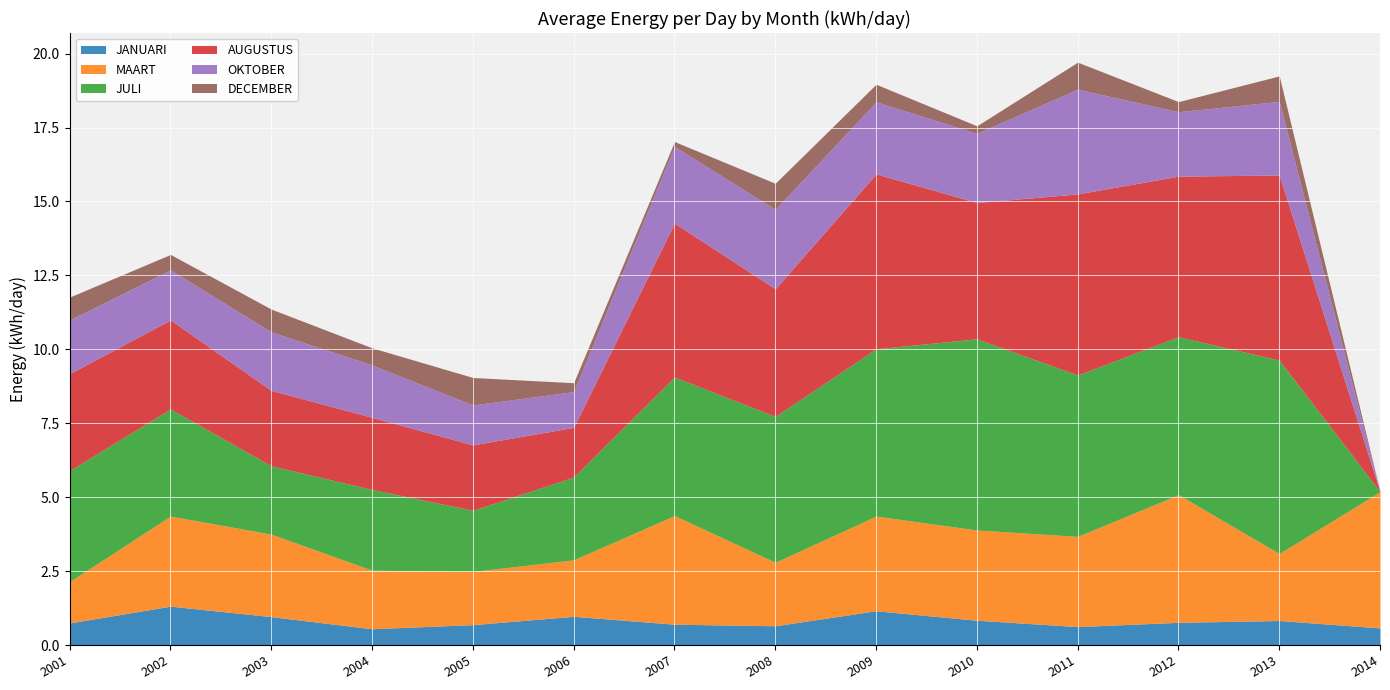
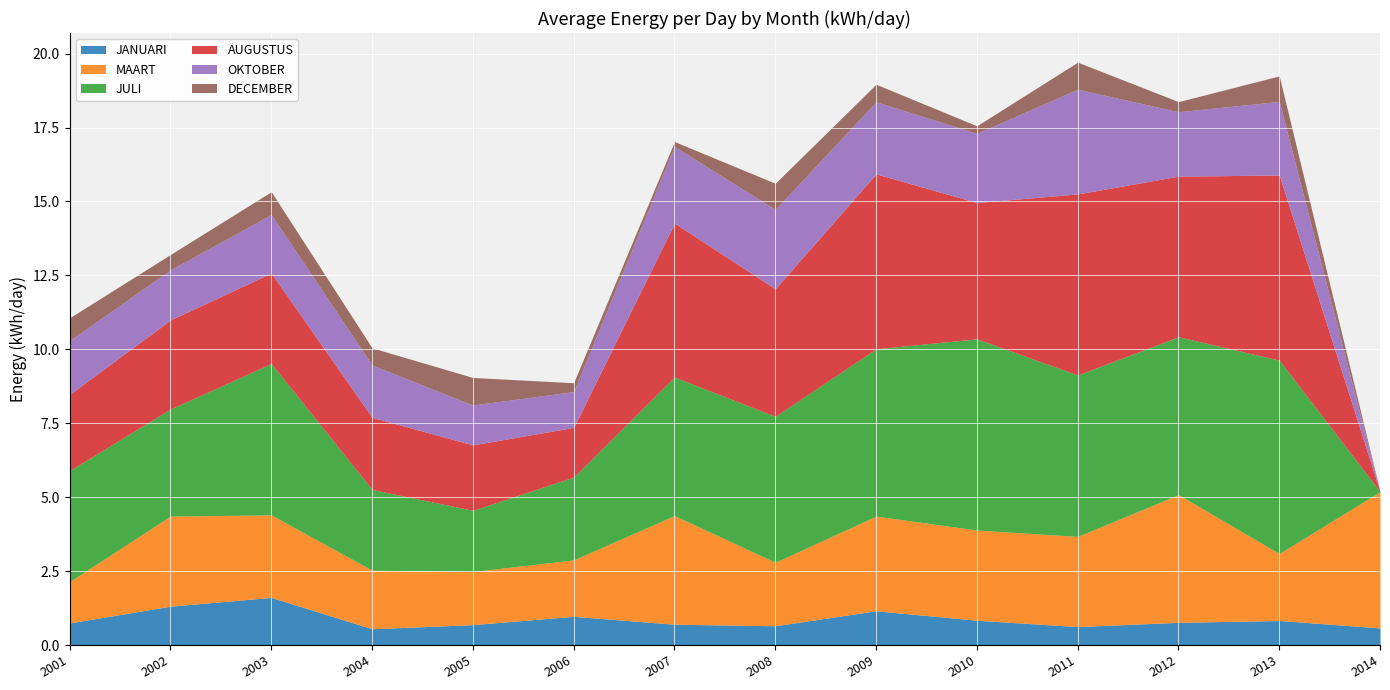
AUGUSTUS, 2001: 3.3 -> 2.6
JANUARI, 2003: 1.0 -> 1.6
JULI, 2003: 2.3 -> 5.1
AUGUSTUS, 2003: 2.5 -> 3.1
